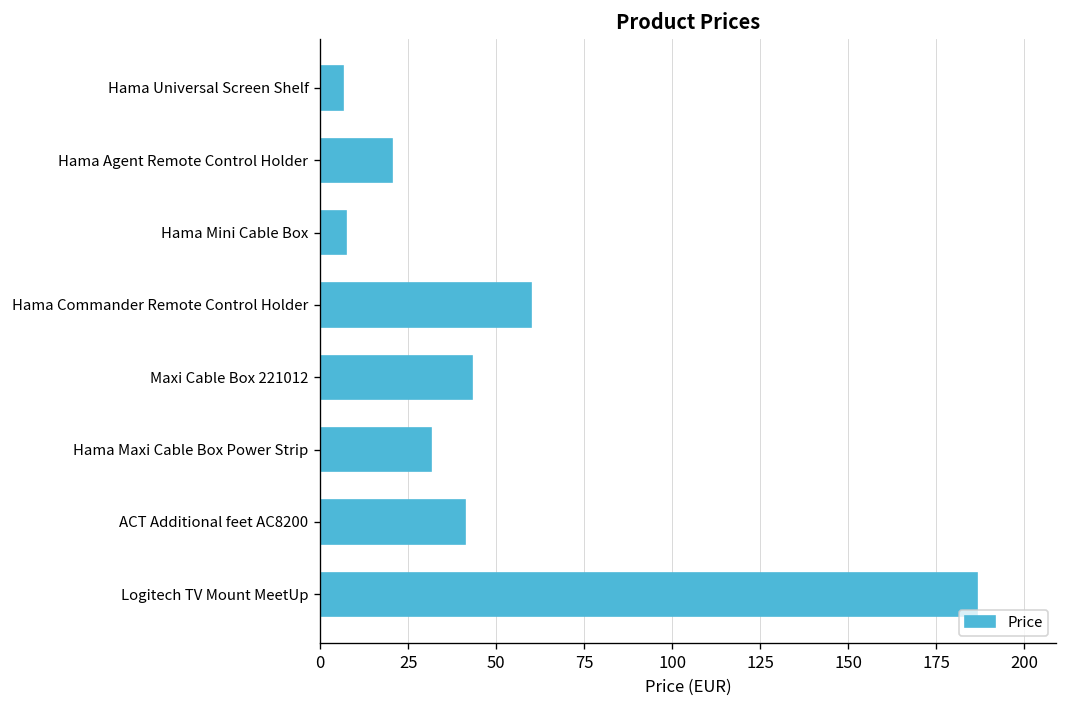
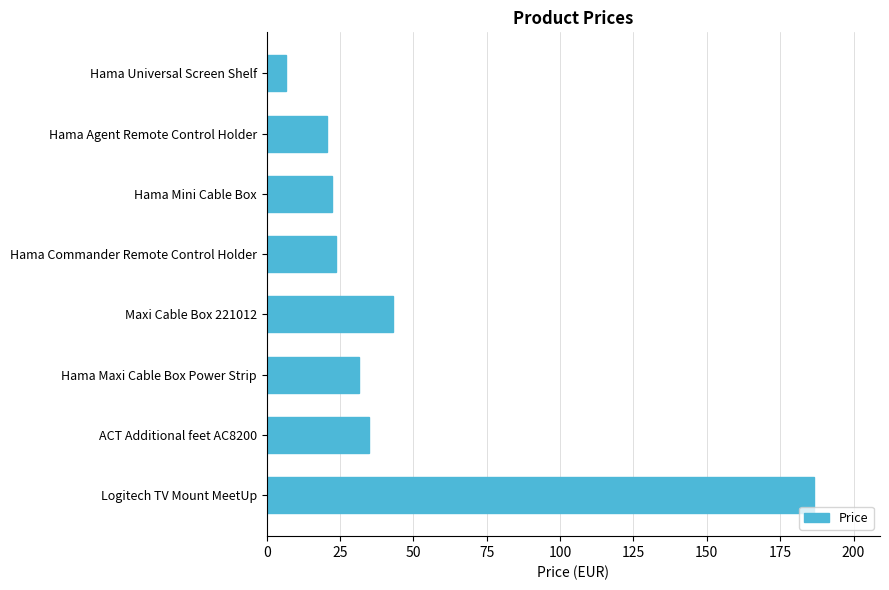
Hama Mini Cable Box: 7 -> 22
Hama Commander Remote Control Holder: 60 -> 23
ACT Additional feet AC8200: 41 -> 35
